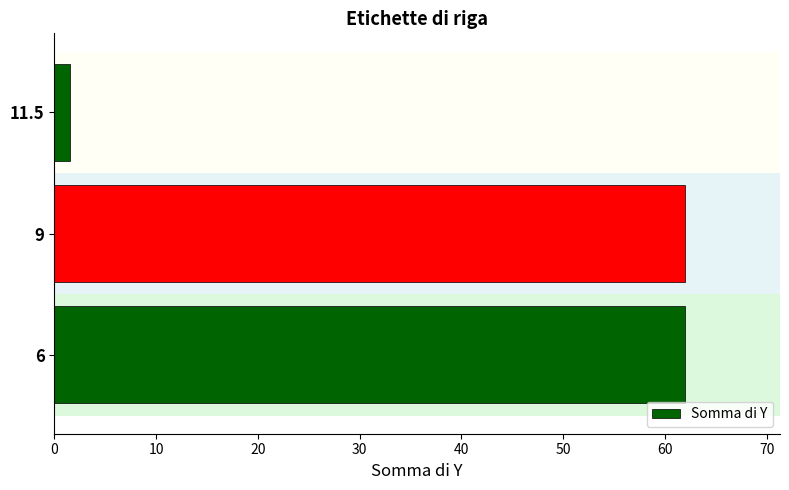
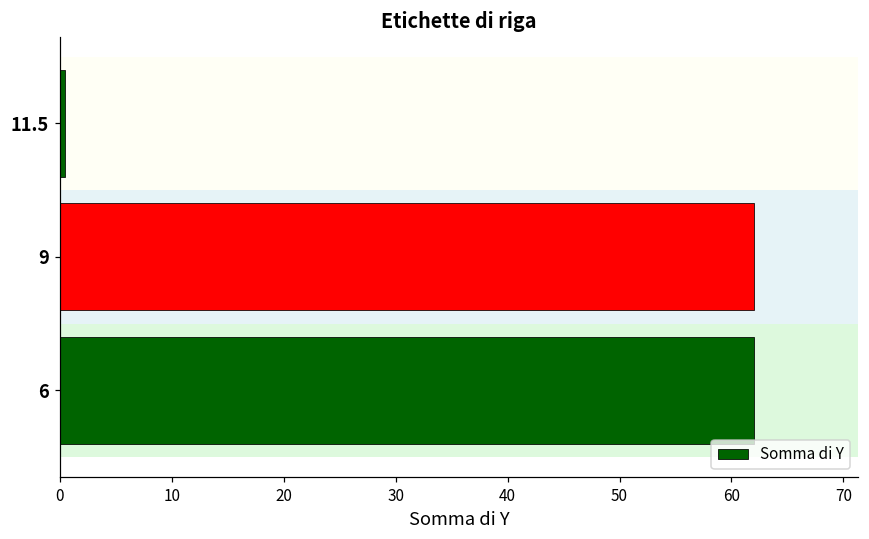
11.5: 1.5 -> 0.5
